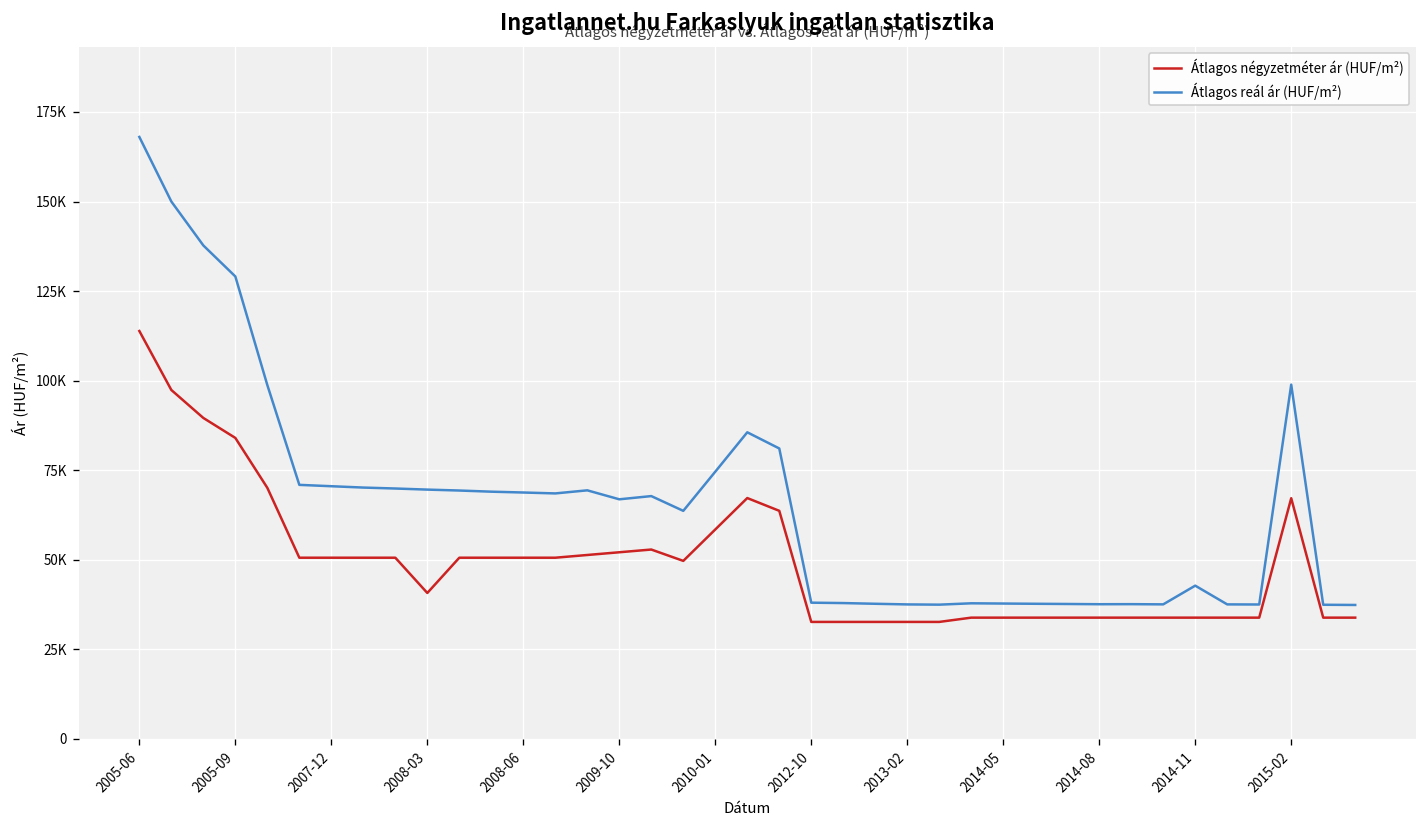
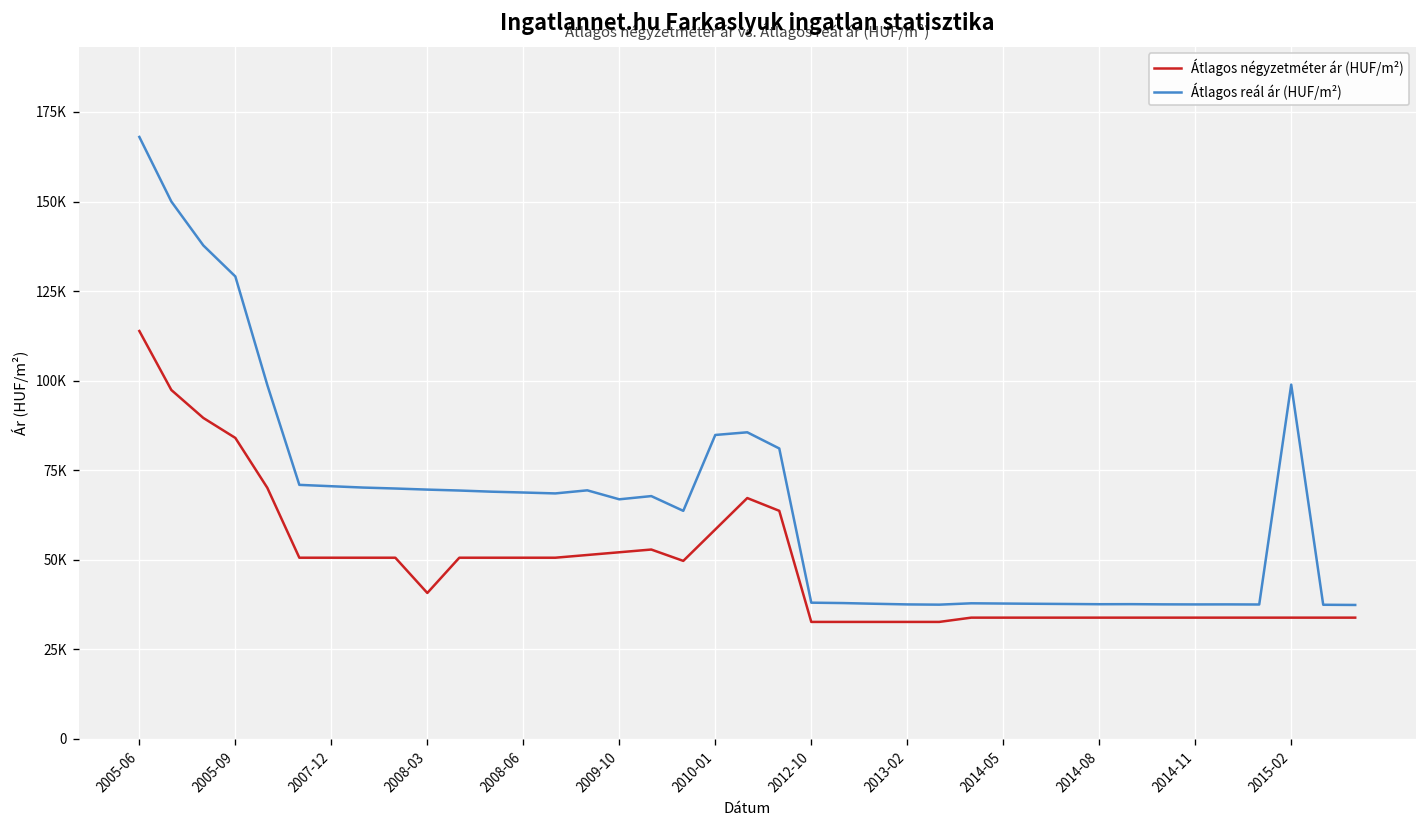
Átlagos reál ár (HUF/m²), 2010-01: 75000 -> 85000
Átlagos reál ár (HUF/m²), 2014-11: 43000 -> 38000
Átlagos négyzetméter ár (HUF/m²), 2015-02: 67000 -> 34000
